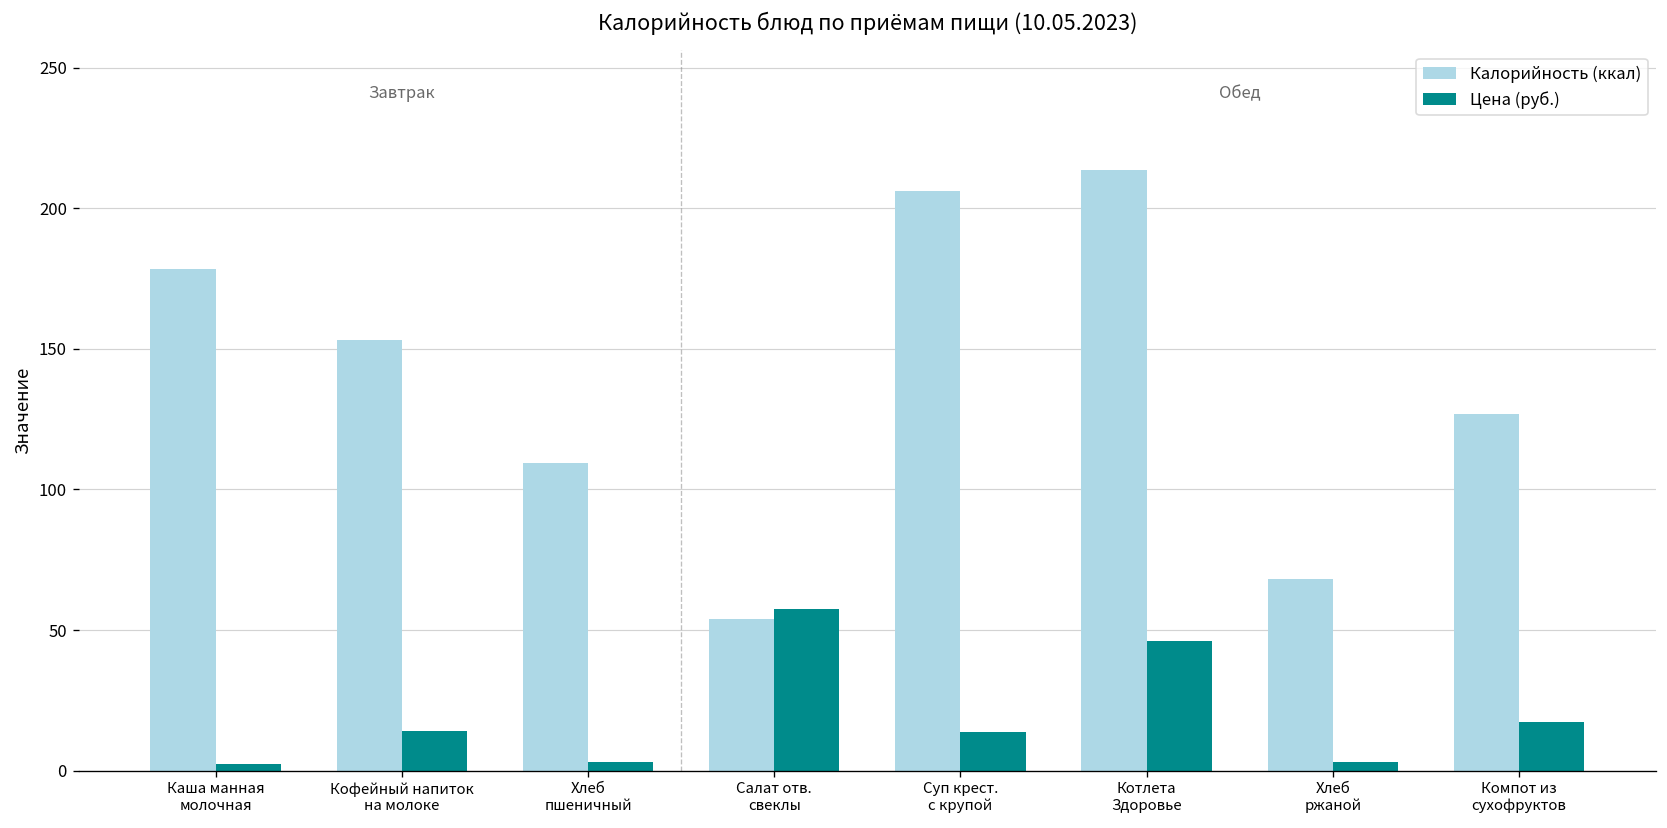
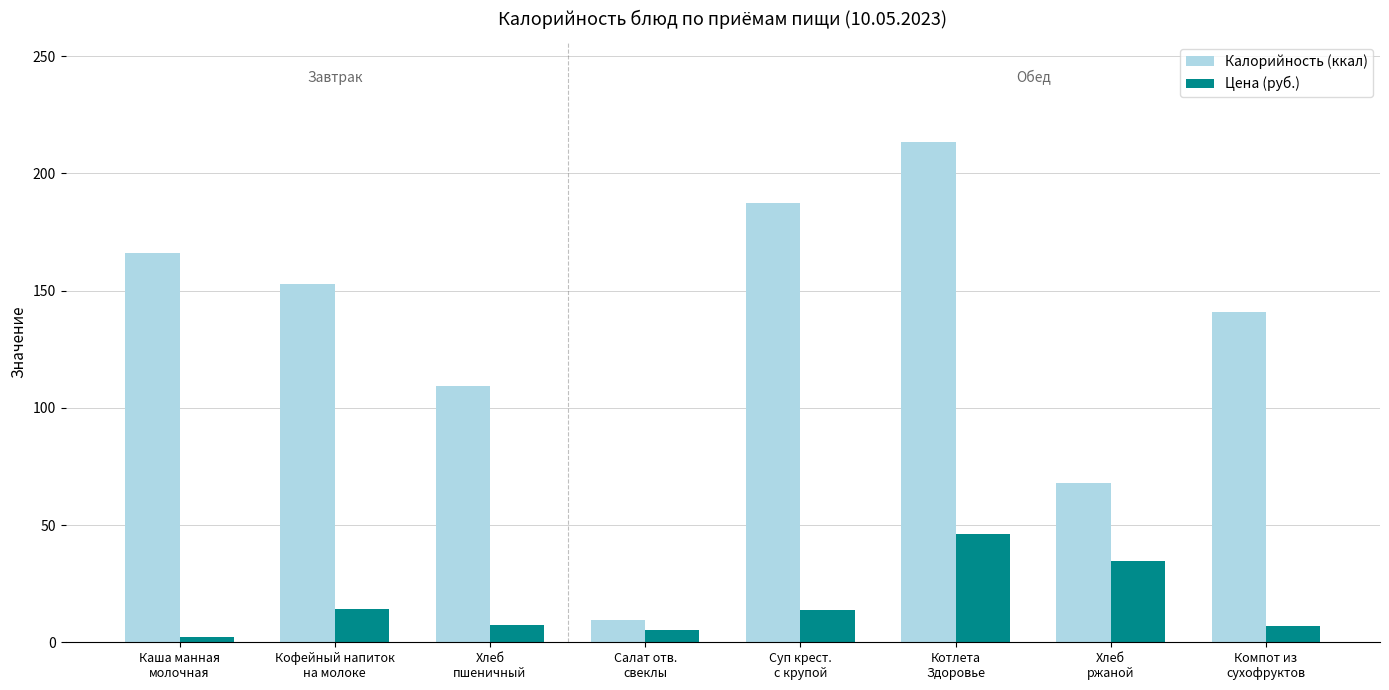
Калорийность (ккал), Каша манная молочная: 178 -> 166
Цена (руб.), Хлеб пшеничный: 3 -> 7
Калорийность (ккал), Салат отв. свеклы: 54 -> 10
Цена (руб.), Салат отв. свеклы: 57 -> 5
Калорийность (ккал), Суп крест. с крупой: 206 -> 187
Цена (руб.), Хлеб ржаной: 3 -> 35
Калорийность (ккал), Компот из сухофруктов: 127 -> 141
Цена (руб.), Компот из сухофруктов: 17 -> 7
